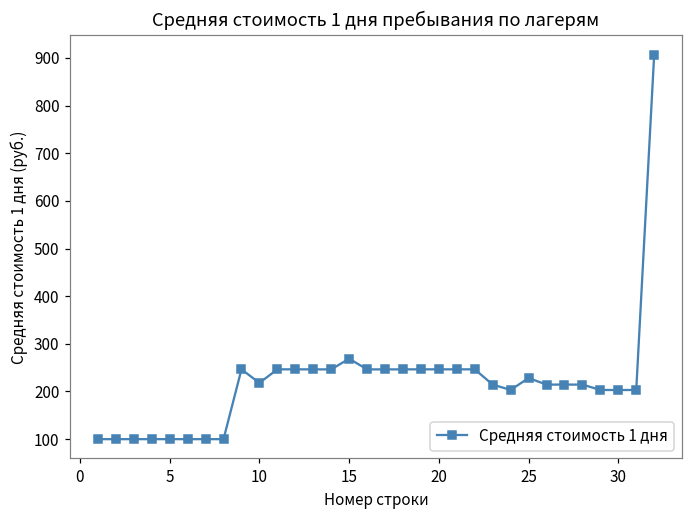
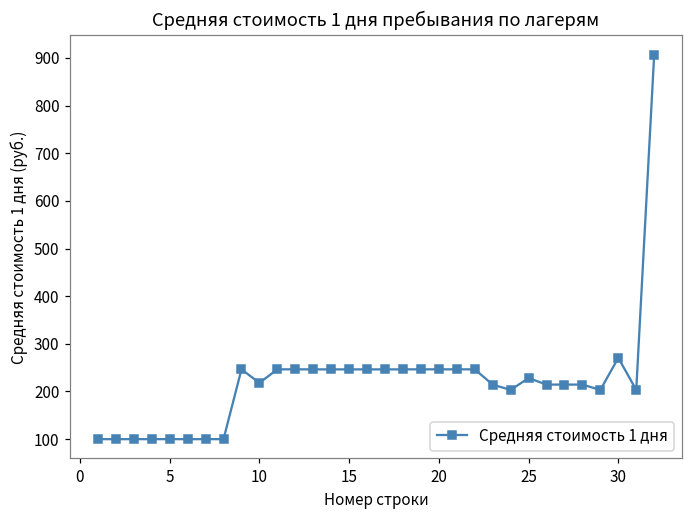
15: 270 -> 250
30: 200 -> 270
